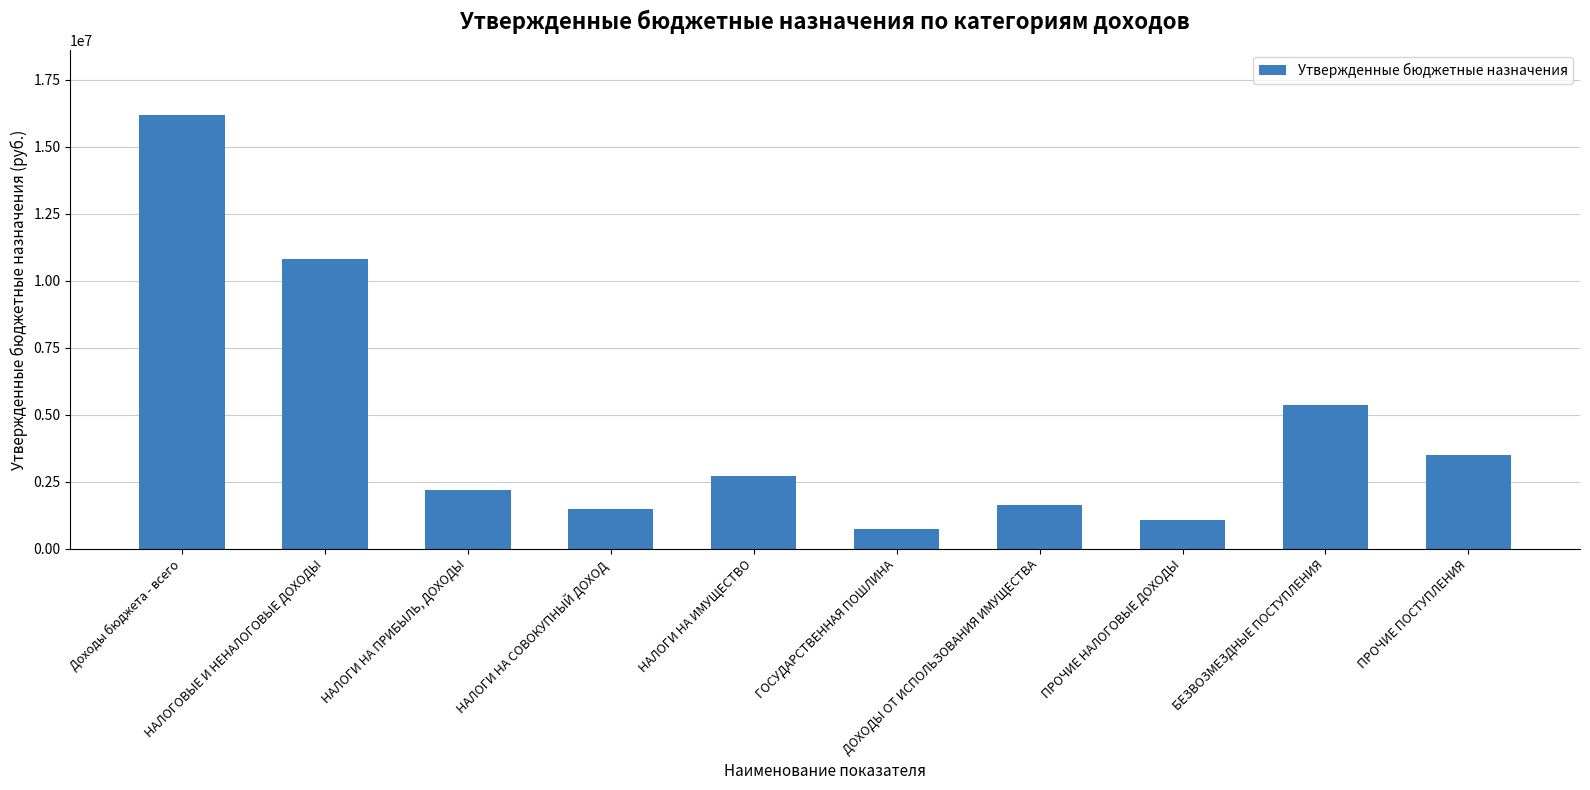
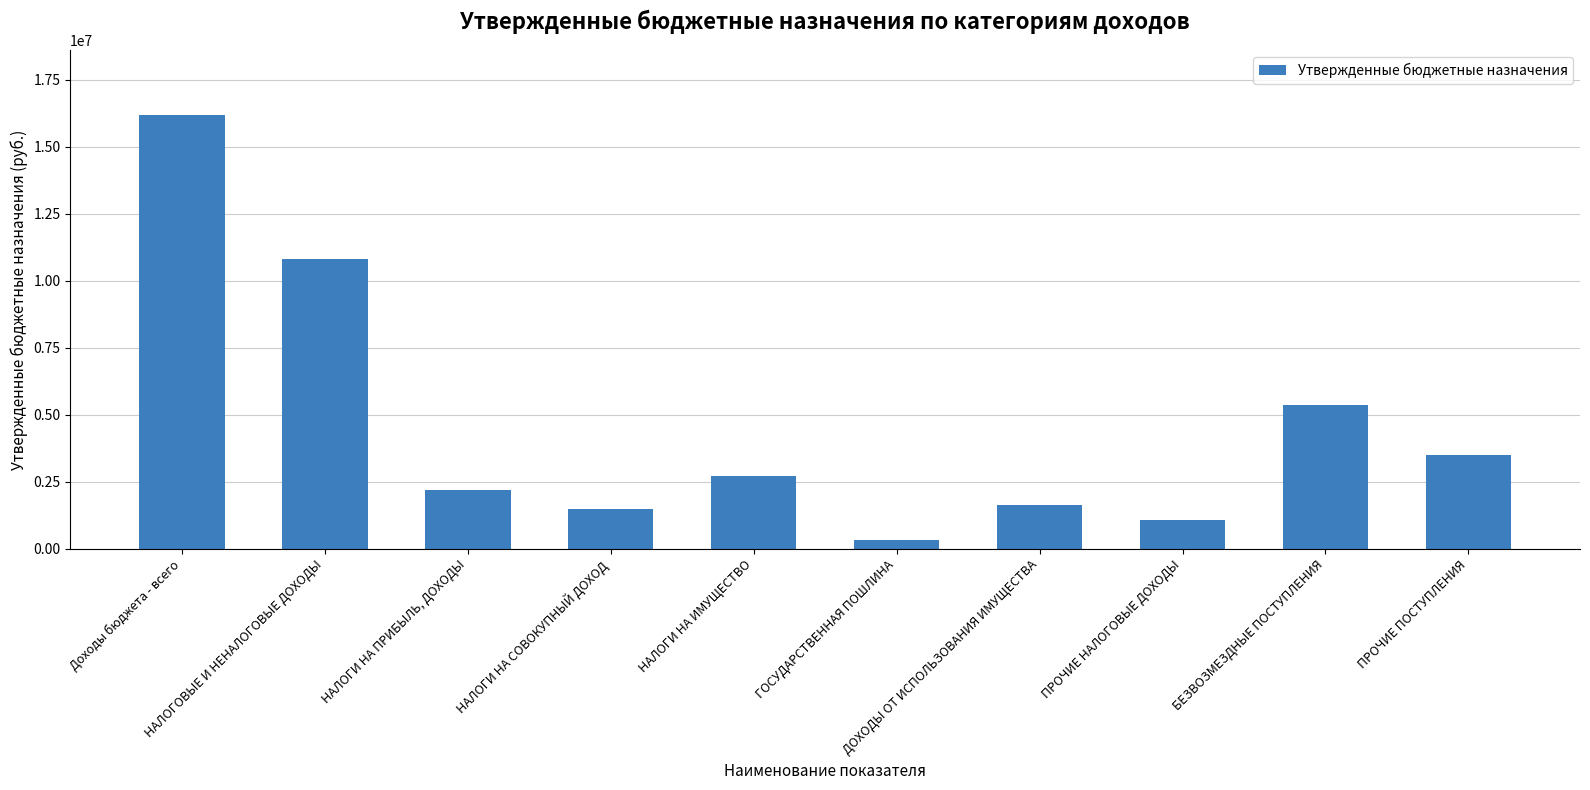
ГОСУДАРСТВЕННАЯ ПОШЛИНА: 700000 -> 300000
